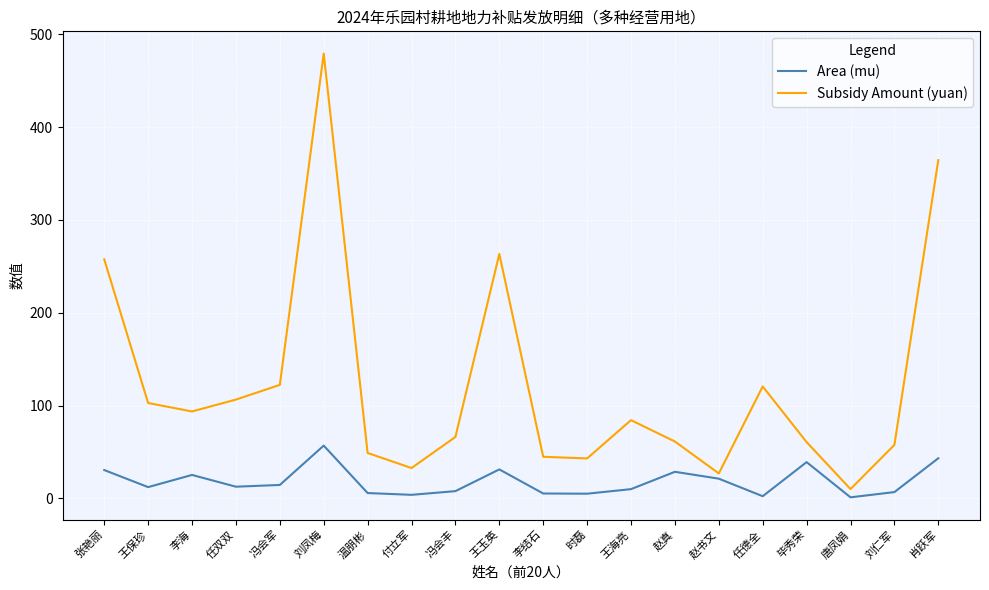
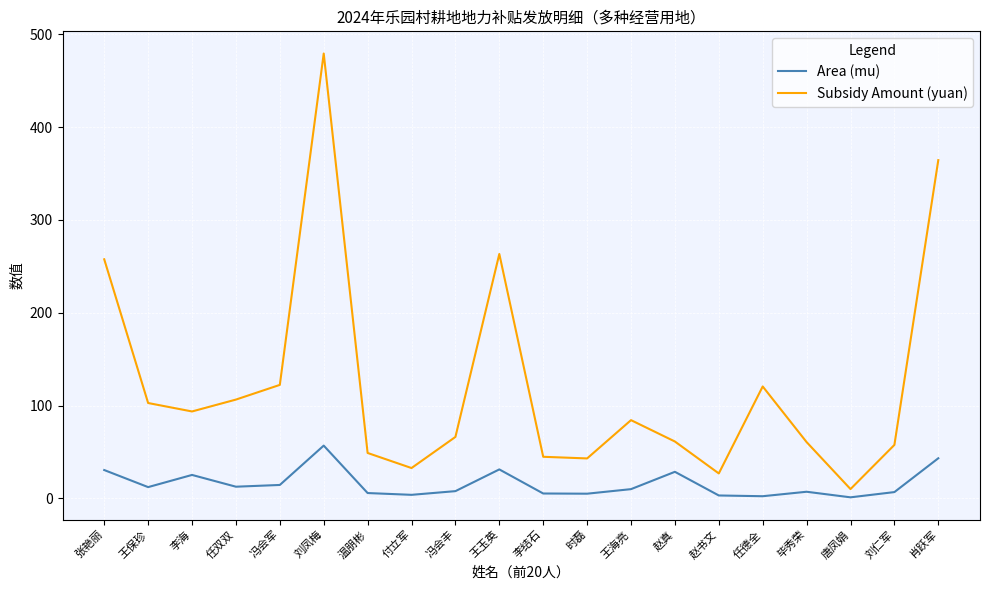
Area (mu), 赵书文: 20 -> 0
Area (mu), 毕秀荣: 40 -> 10
